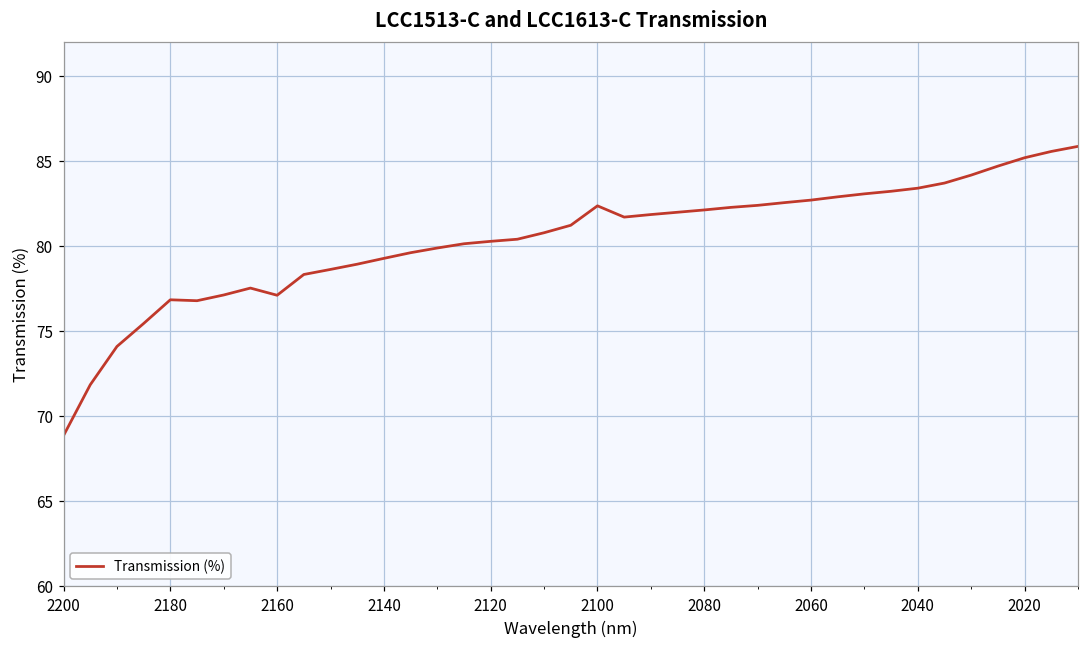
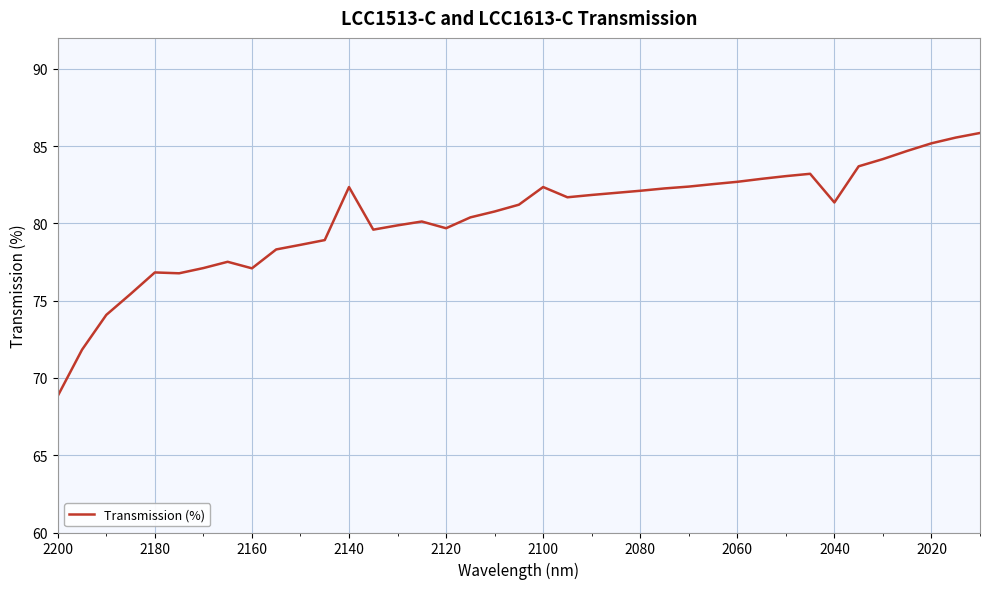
2140: 79.3 -> 82.3
2120: 80.3 -> 79.7
2040: 83.4 -> 81.4
